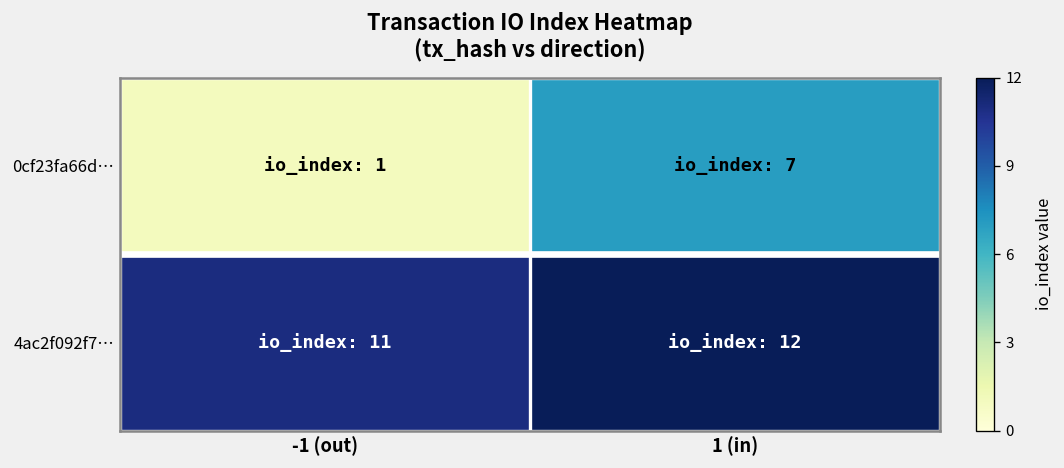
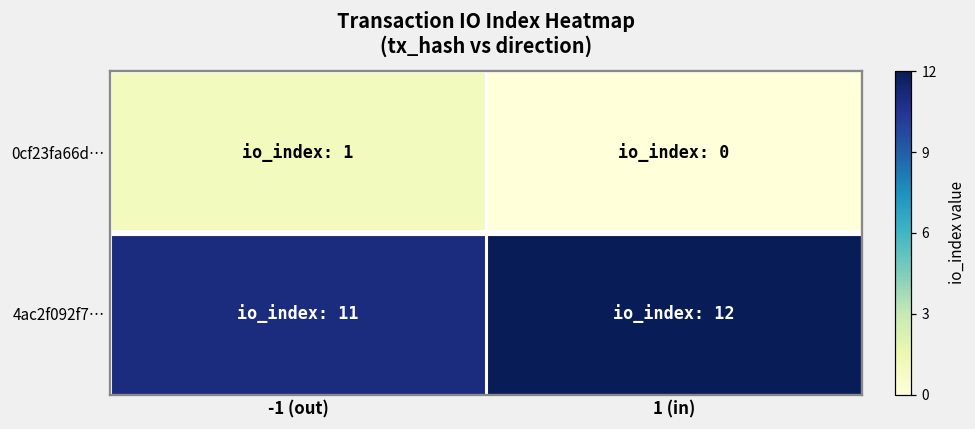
0cf23fa66d…, 1 (in): 7 -> 0
